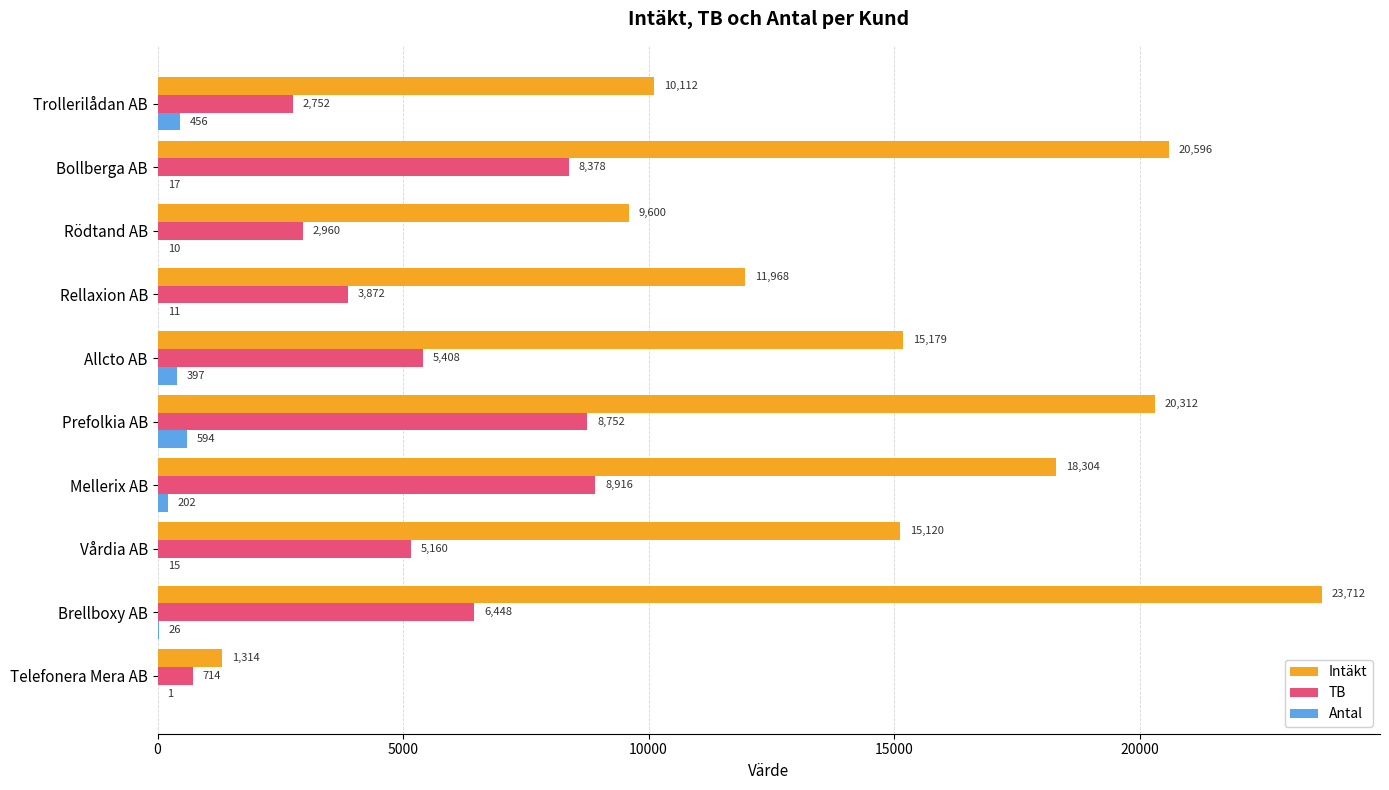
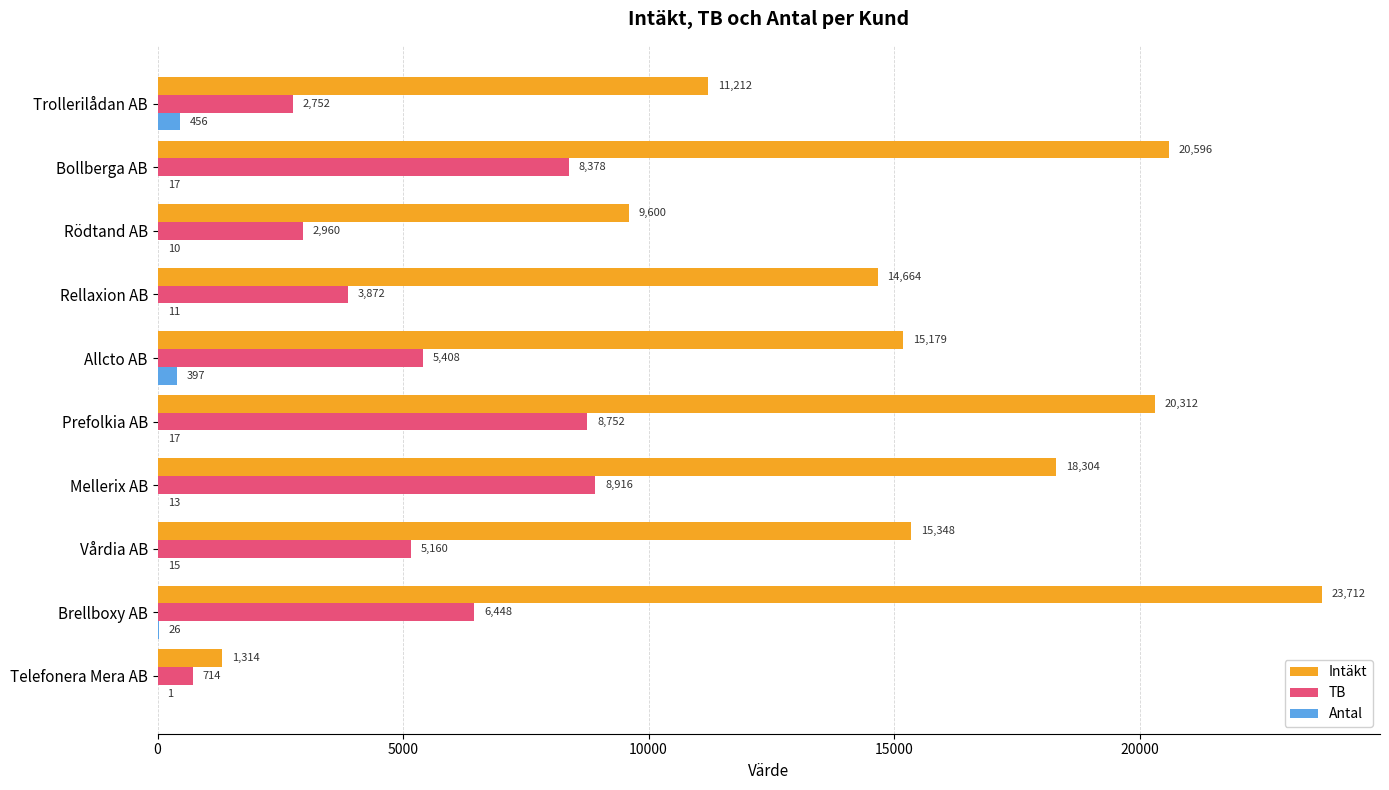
Intäkt, Trollerilådan AB: 10,112 -> 11,212
Intäkt, Rellaxion AB: 11,968 -> 14,664
Antal, Prefolkia AB: 594 -> 17
Antal, Mellerix AB: 202 -> 13
Intäkt, Vårdia AB: 15,120 -> 15,348
